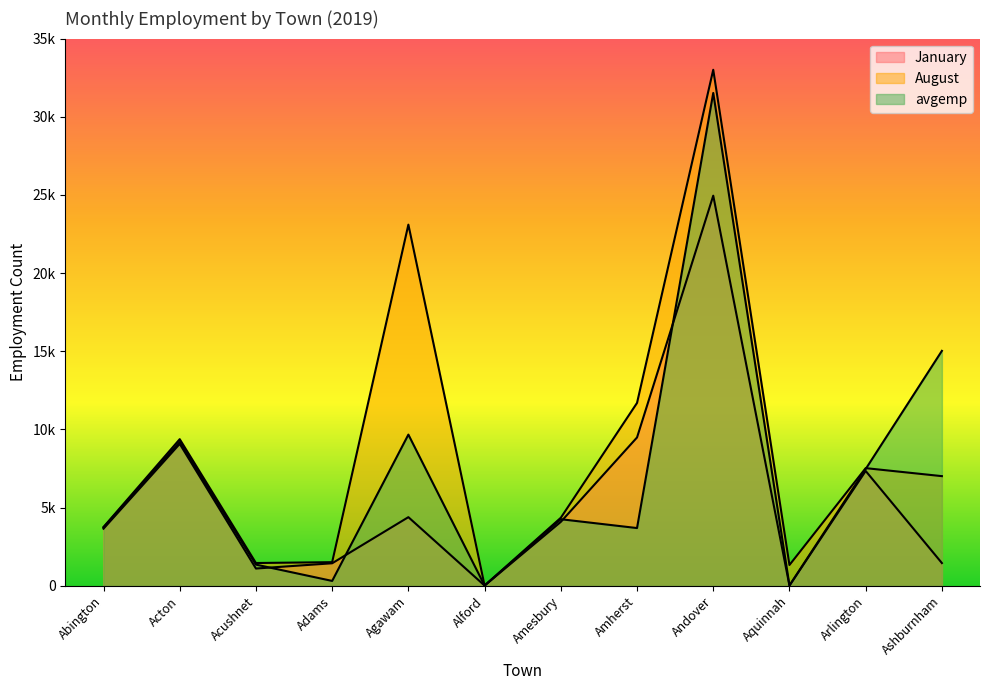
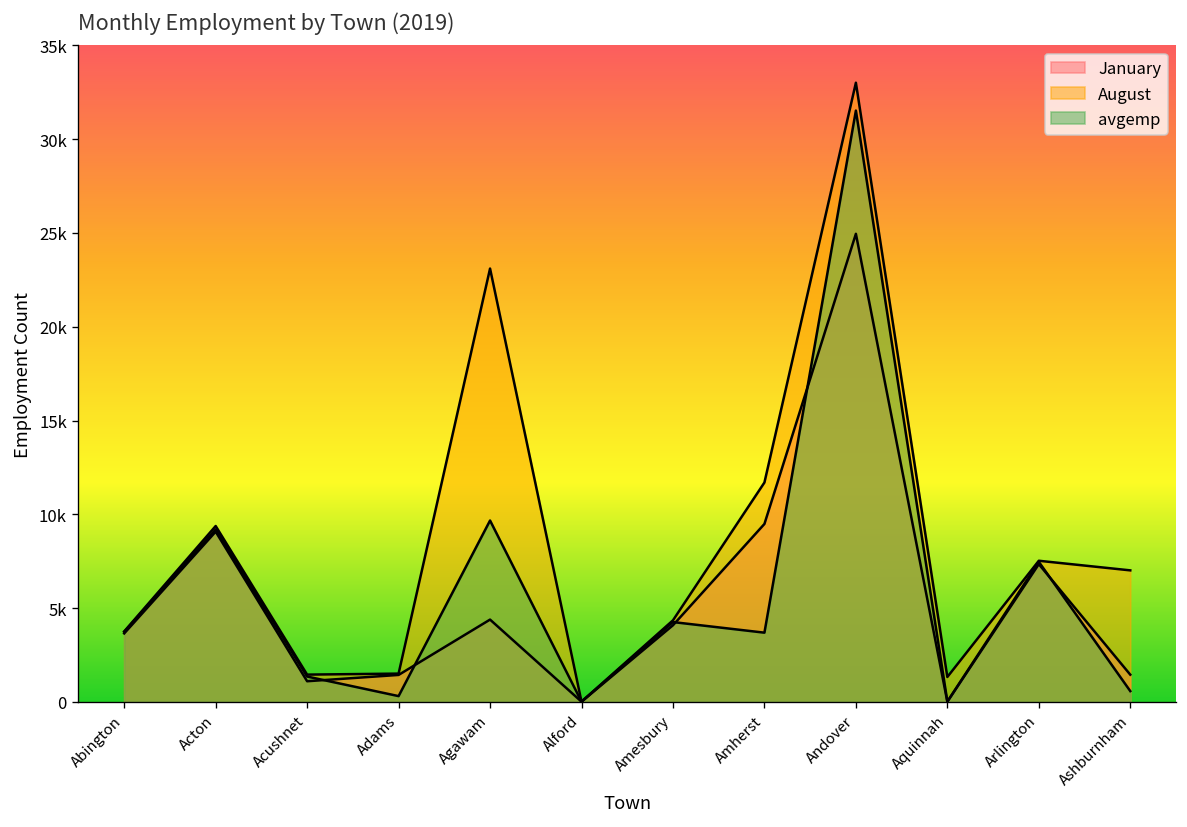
avgemp, Ashburnham: 15000 -> 600
